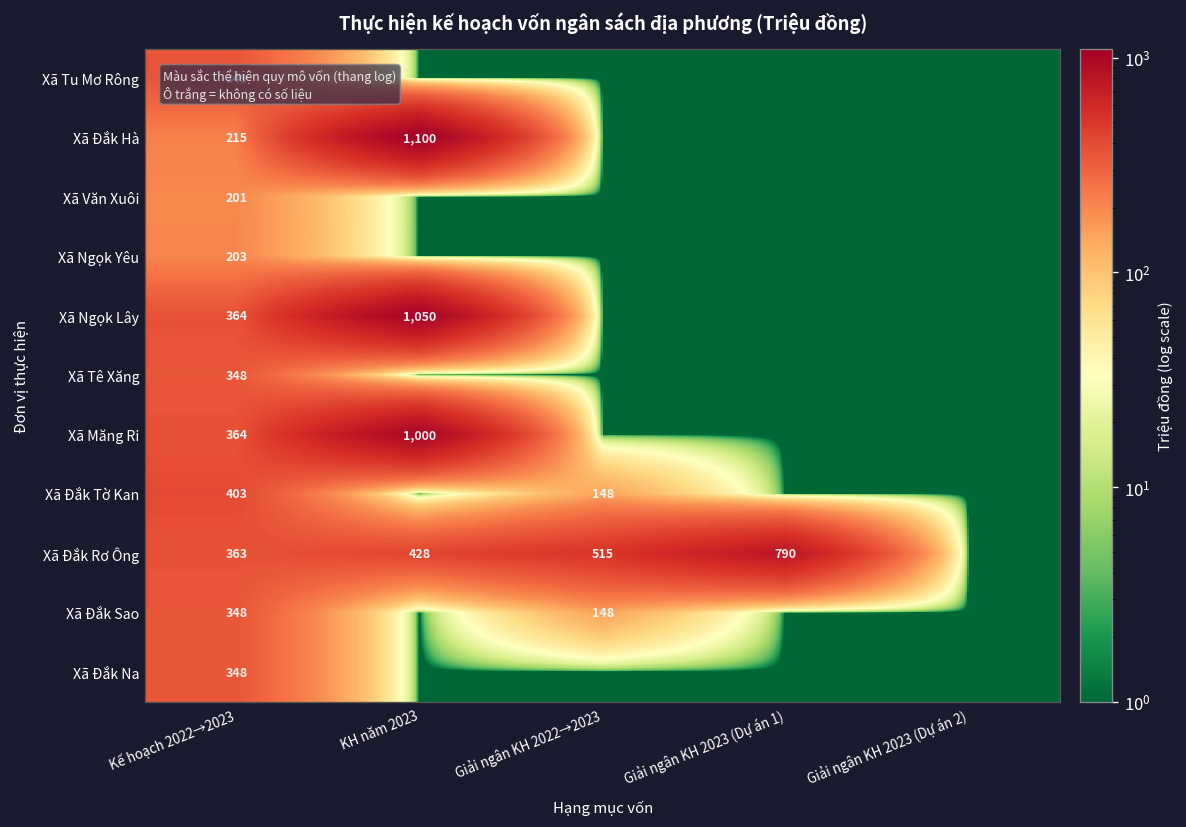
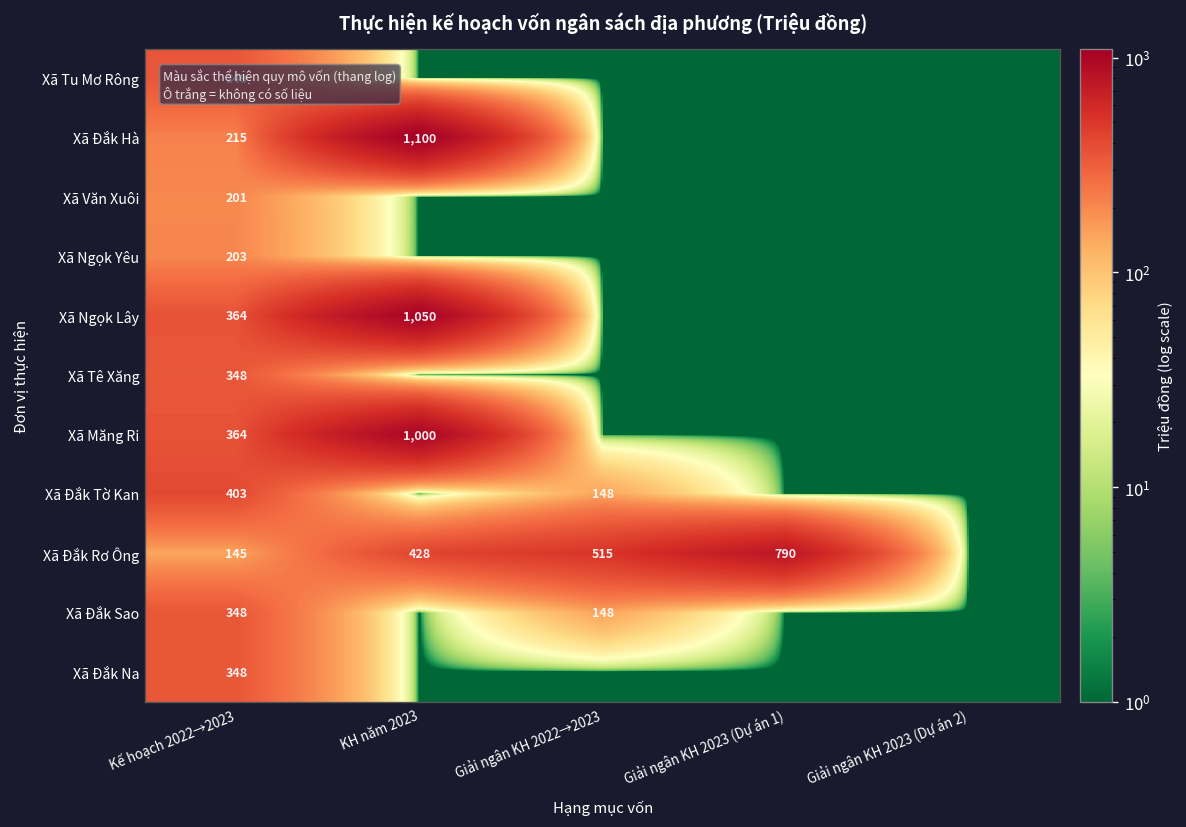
Xã Đắk Rơ Ông, Kế hoạch 2022→2023: 363 -> 145
